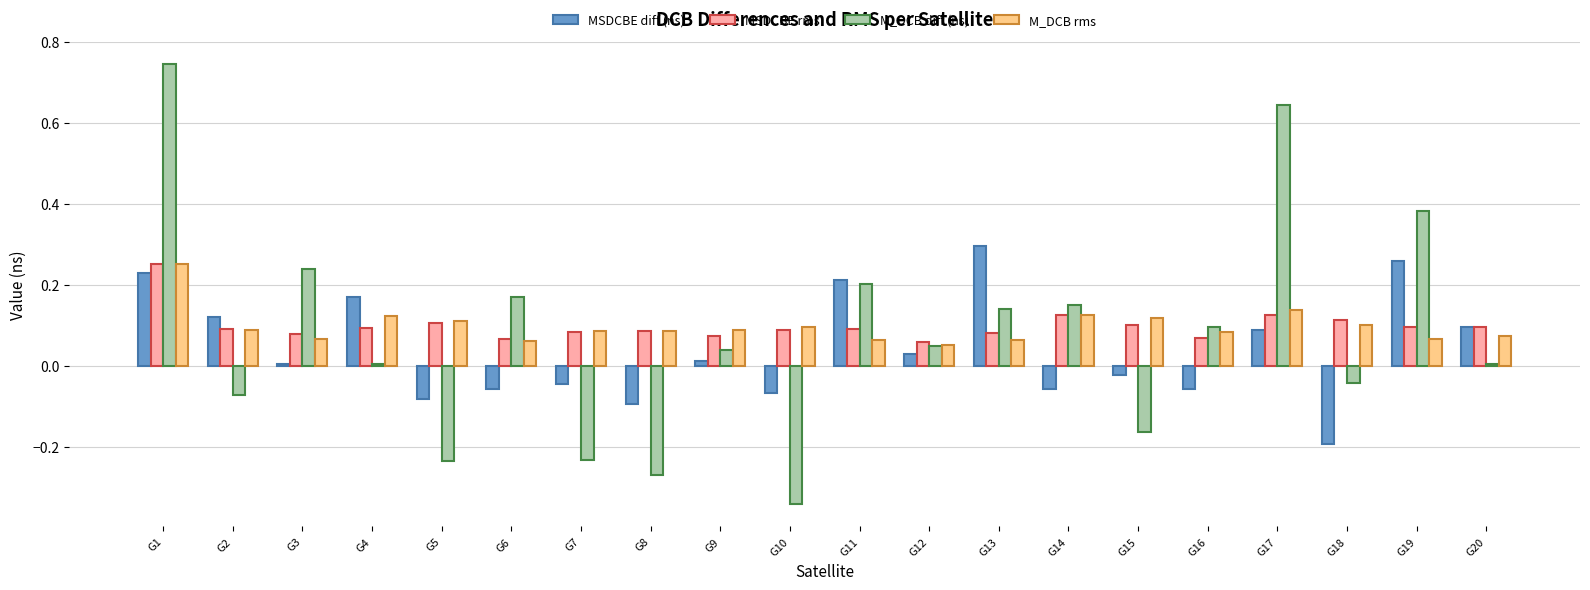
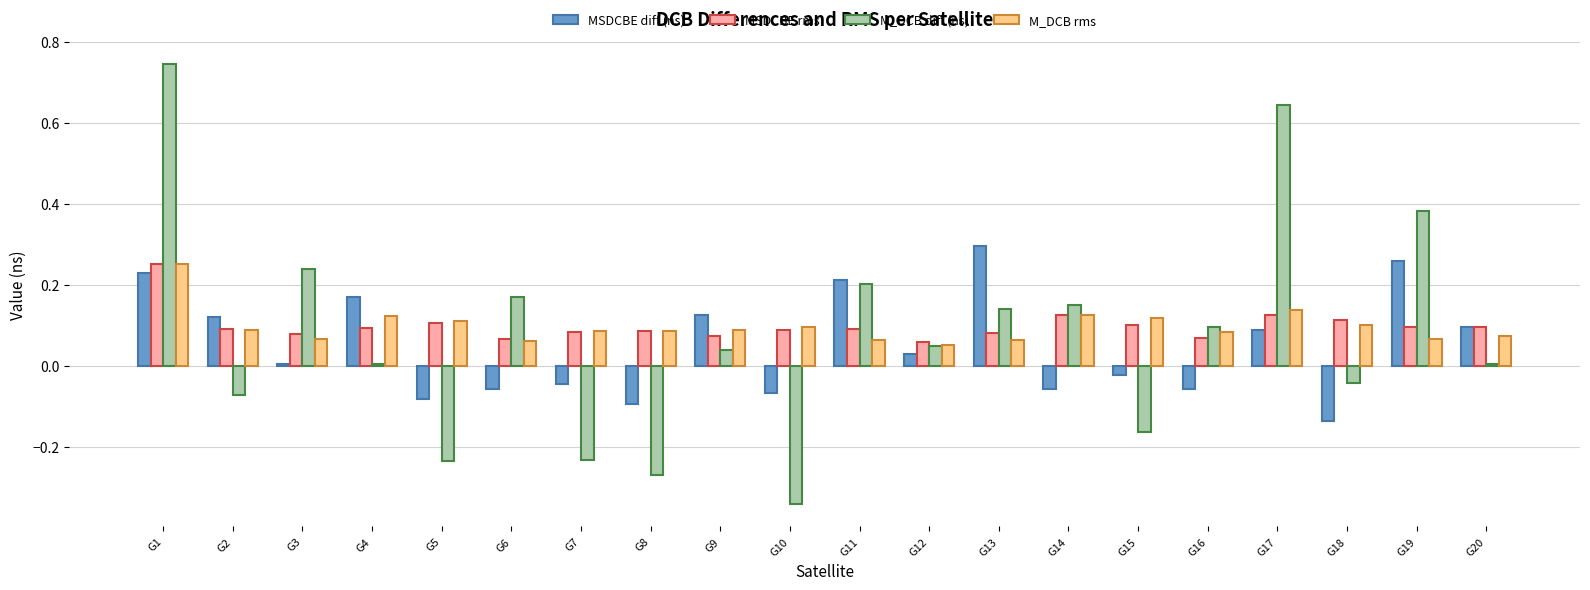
MSDCBE diff (ns), G9: 0.01 -> 0.12
MSDCBE diff (ns), G18: -0.20 -> -0.14
